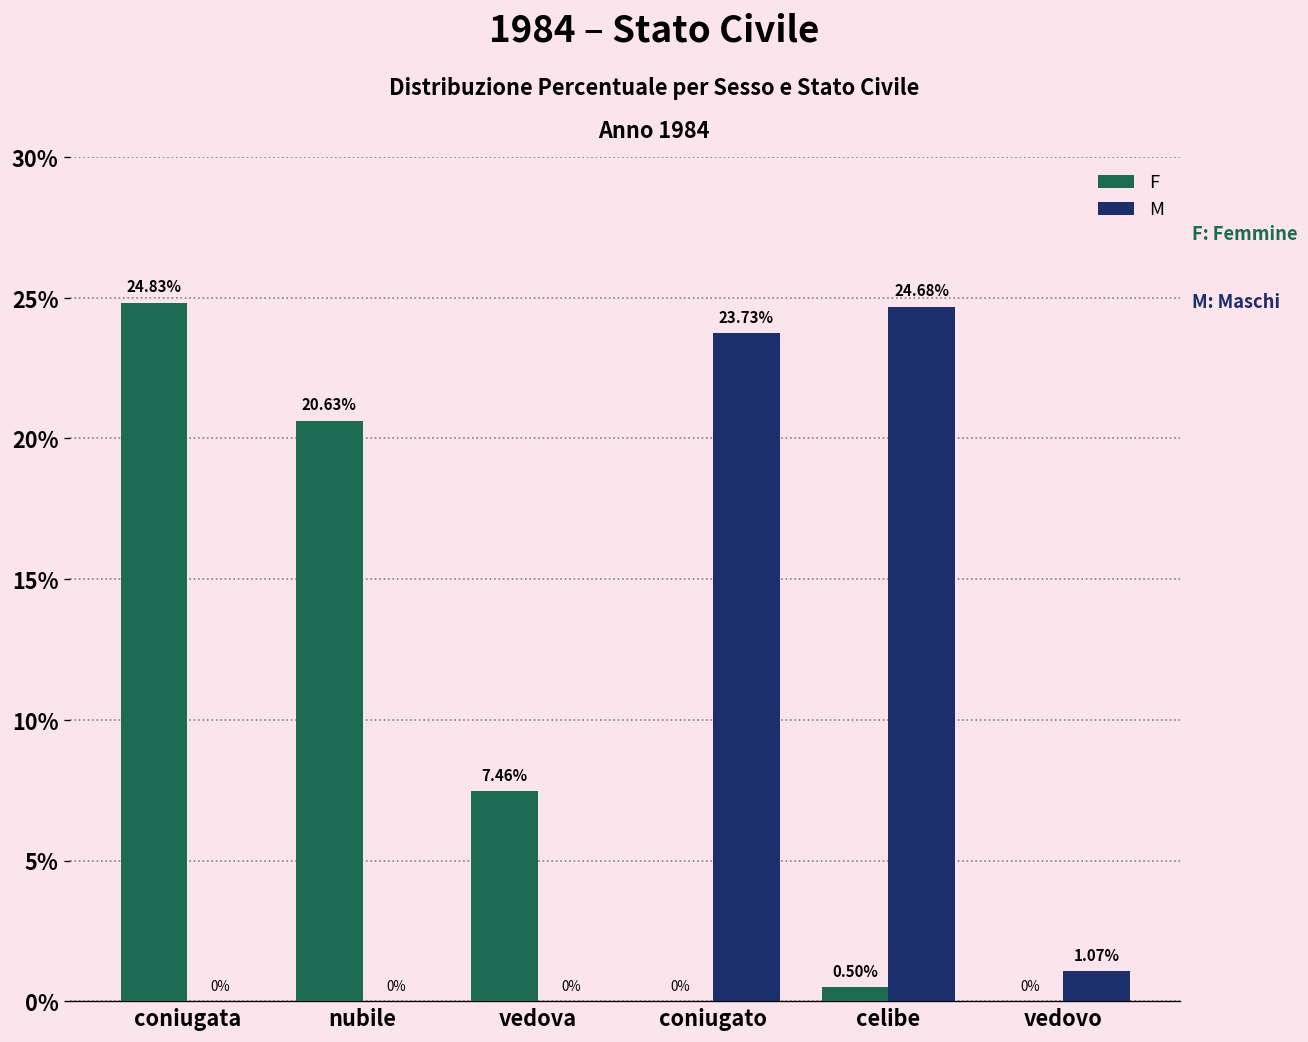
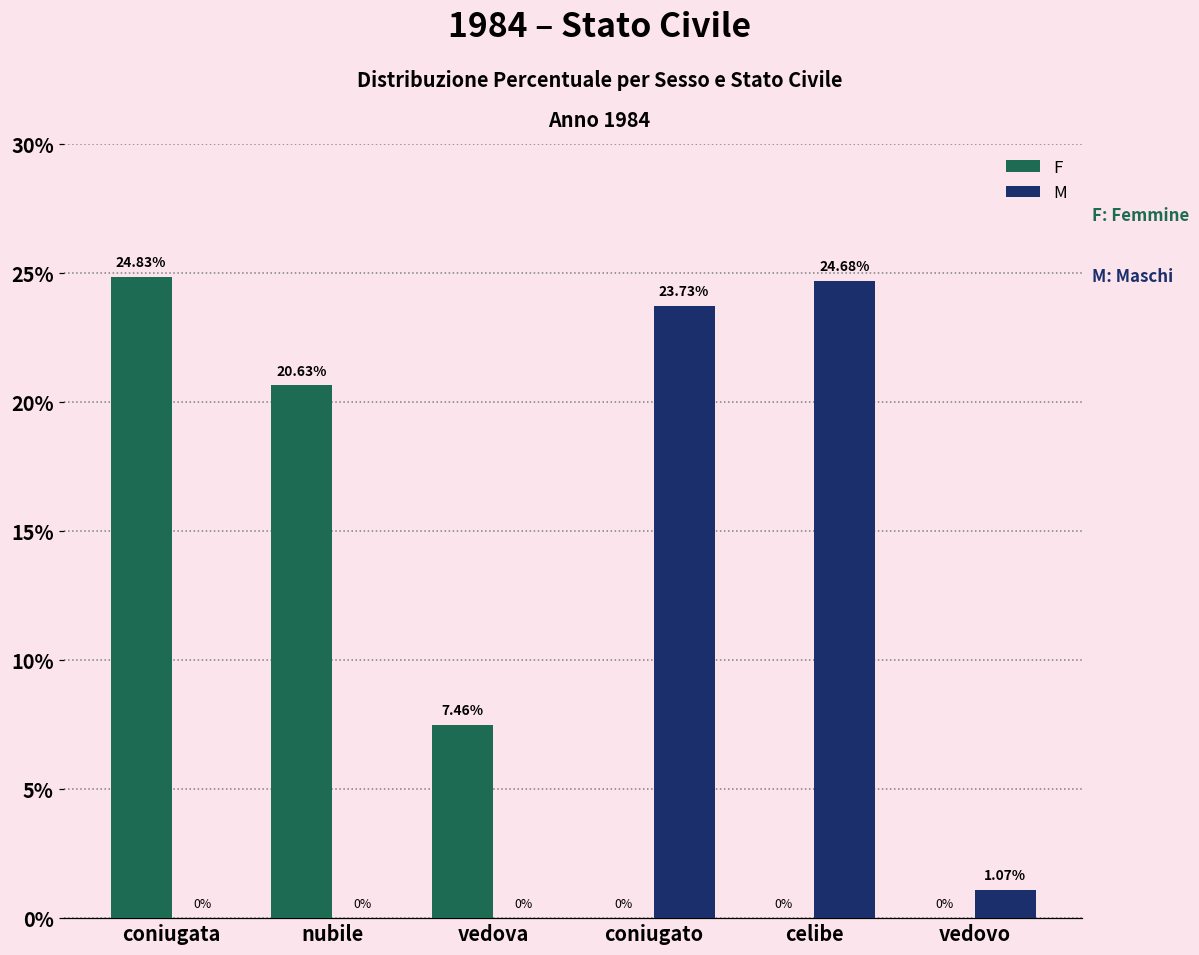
F, celibe: 0.50% -> 0%
